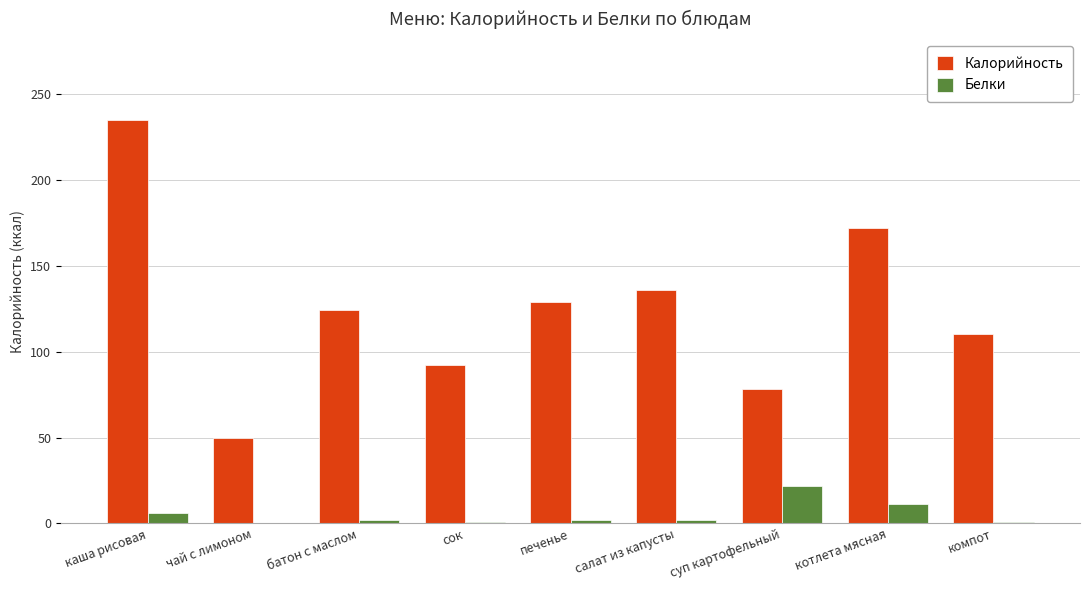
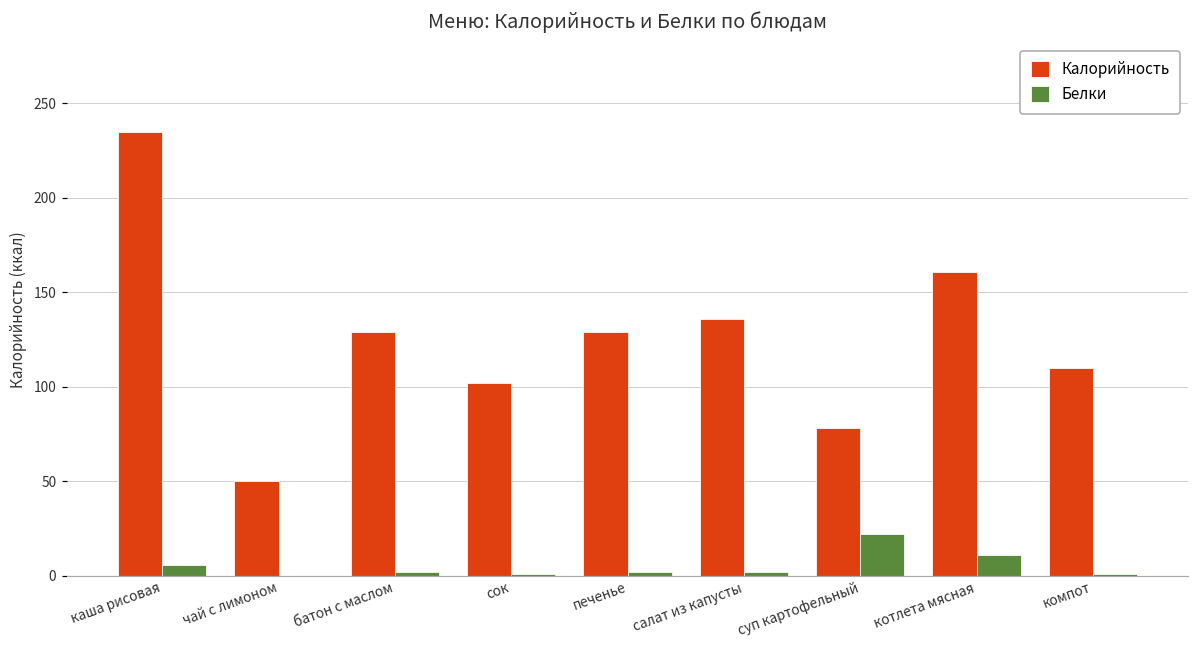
Калорийность, батон с маслом: 124 -> 129
Калорийность, сок: 92 -> 102
Калорийность, котлета мясная: 172 -> 161
